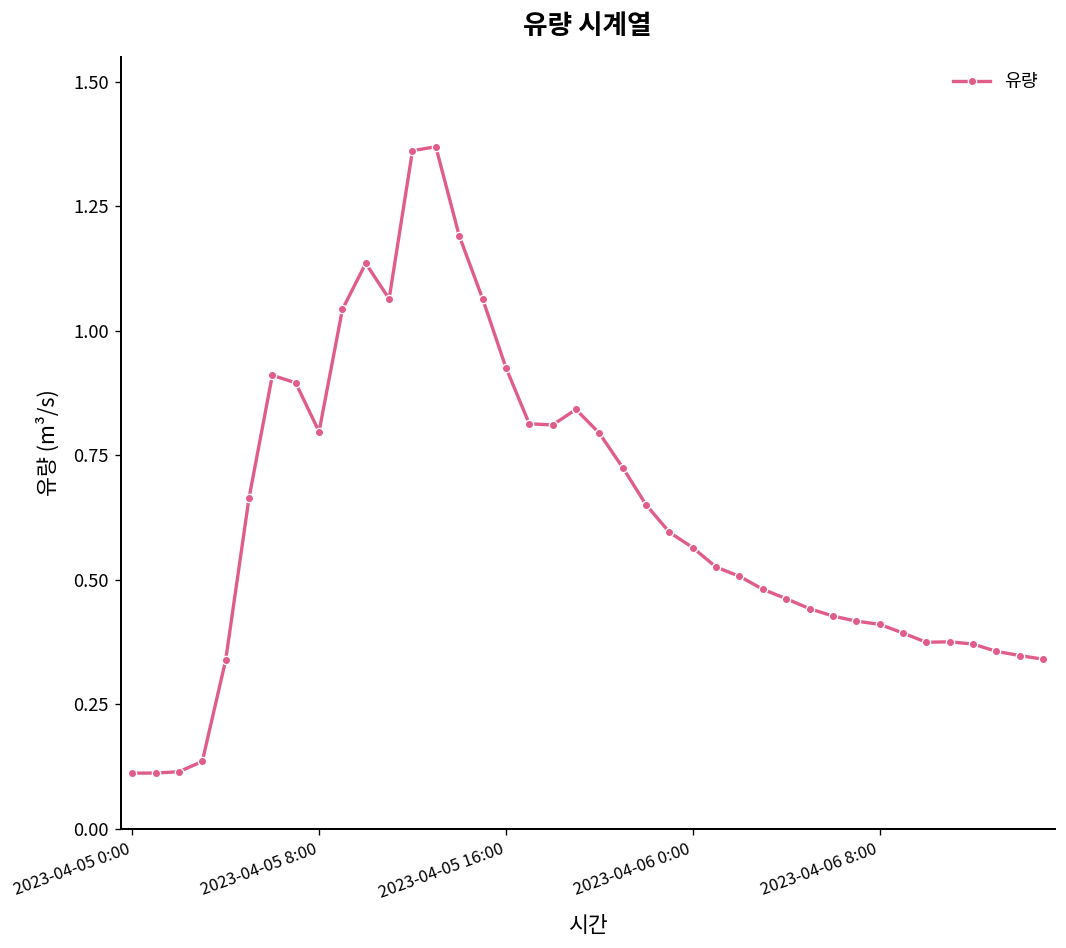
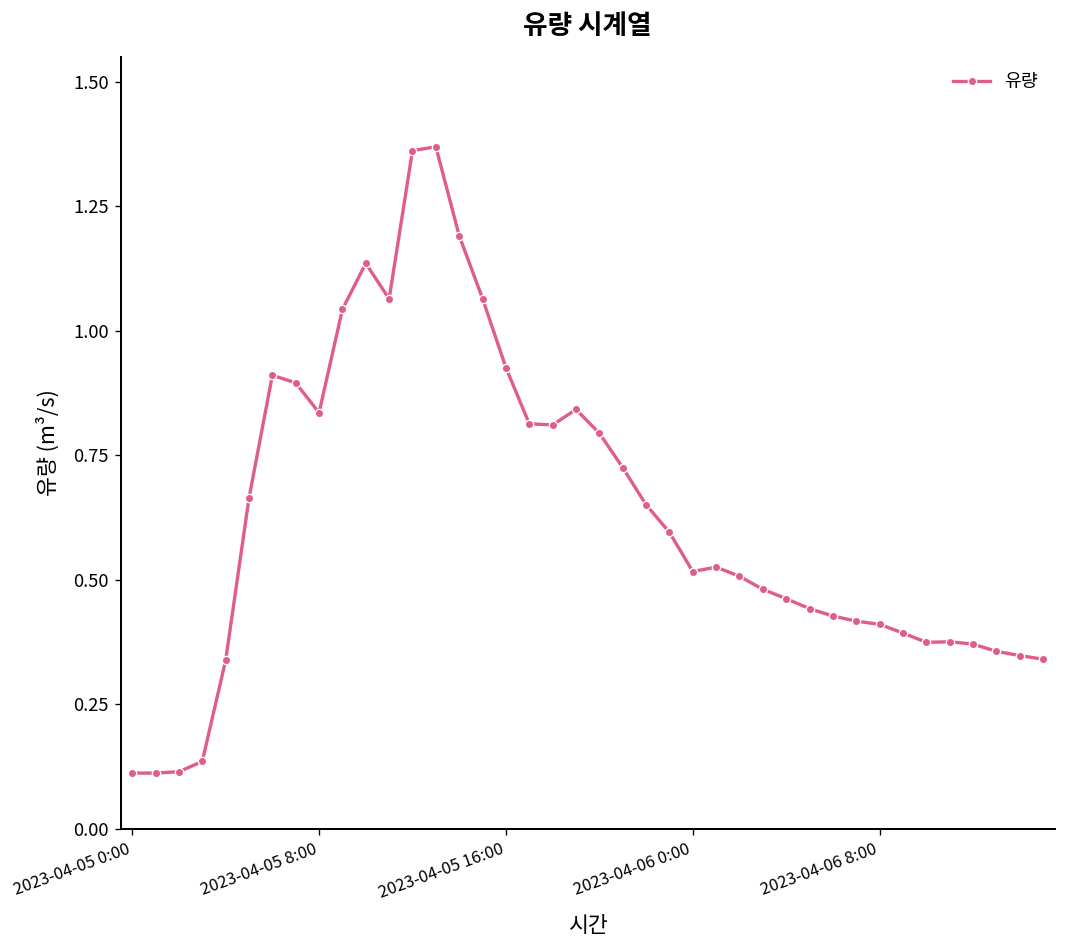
2023-04-05 8:00: 0.80 -> 0.84
2023-04-06 0:00: 0.56 -> 0.52
